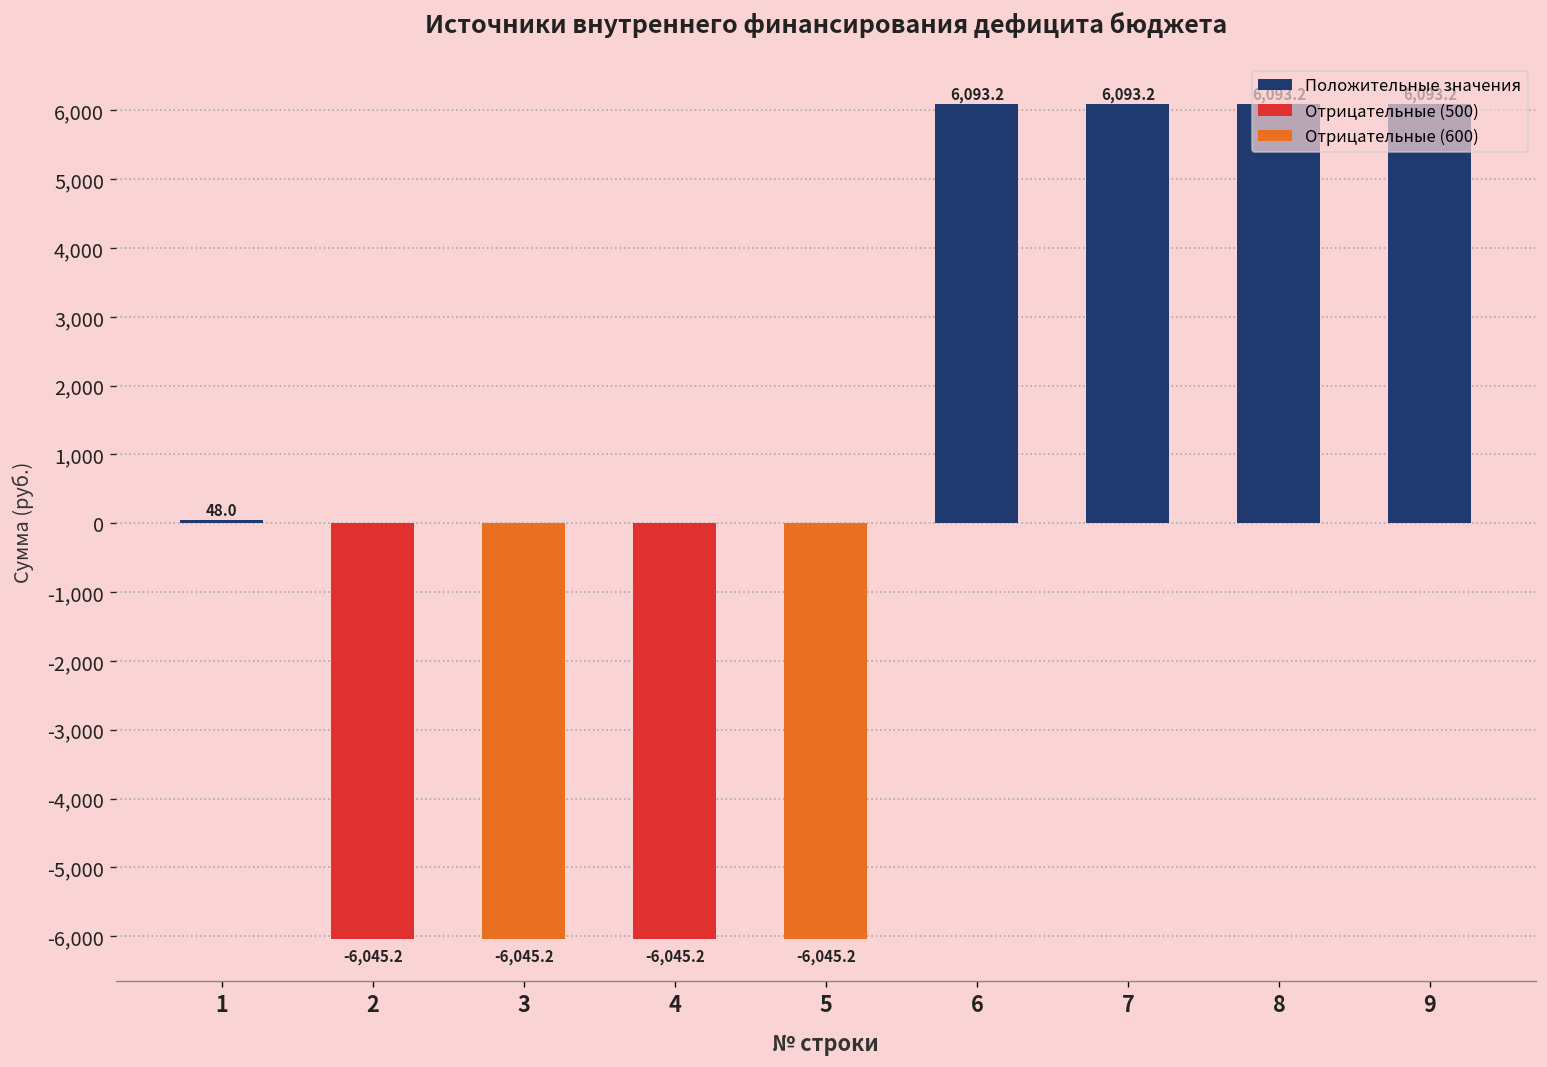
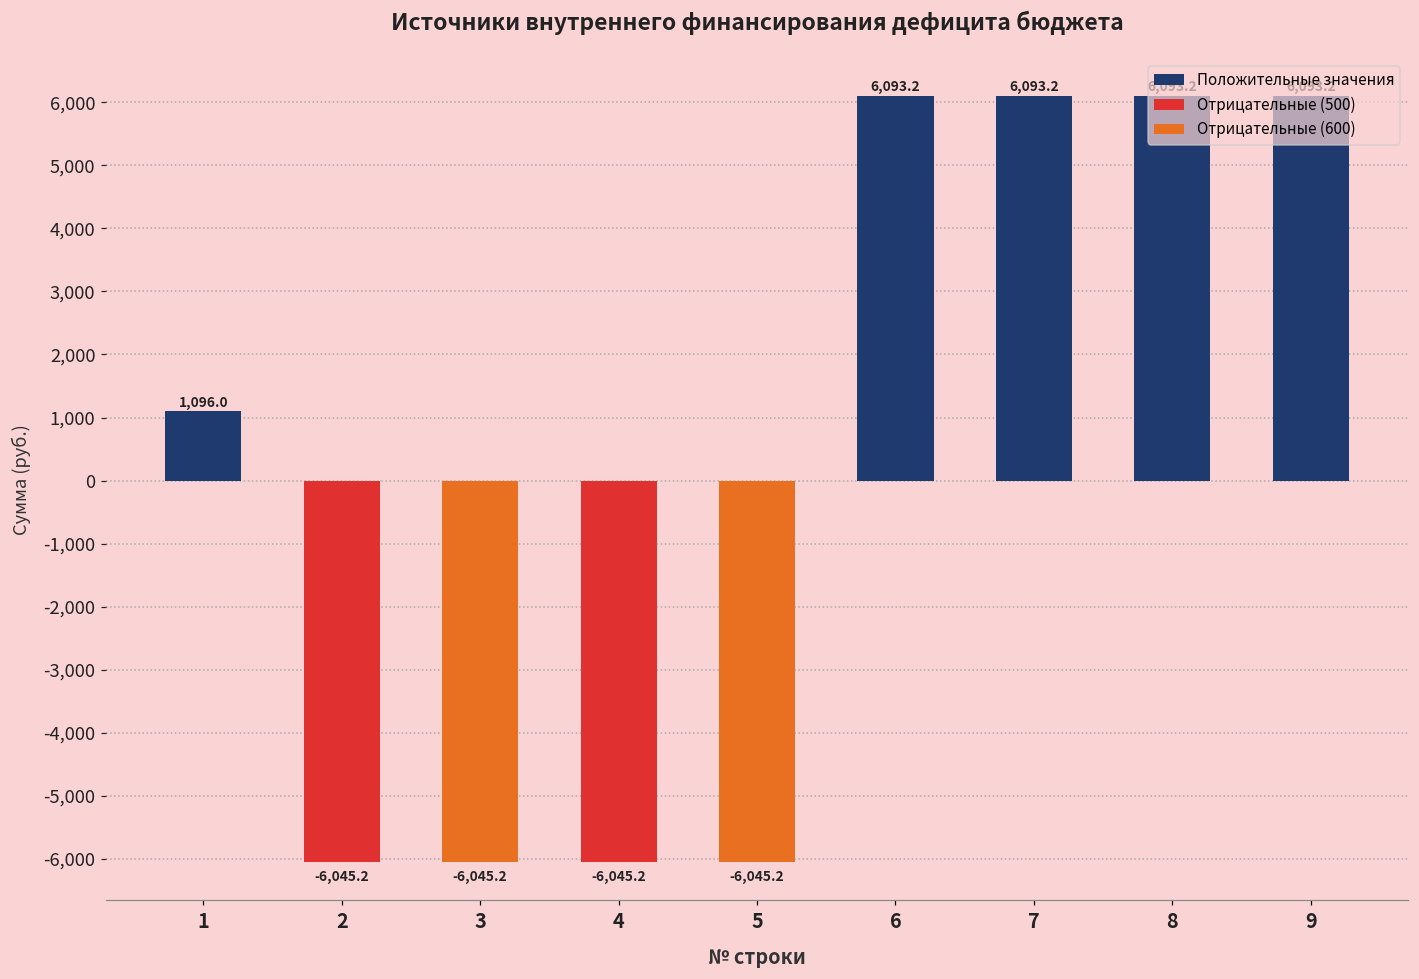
1: 48.0 -> 1,096.0
